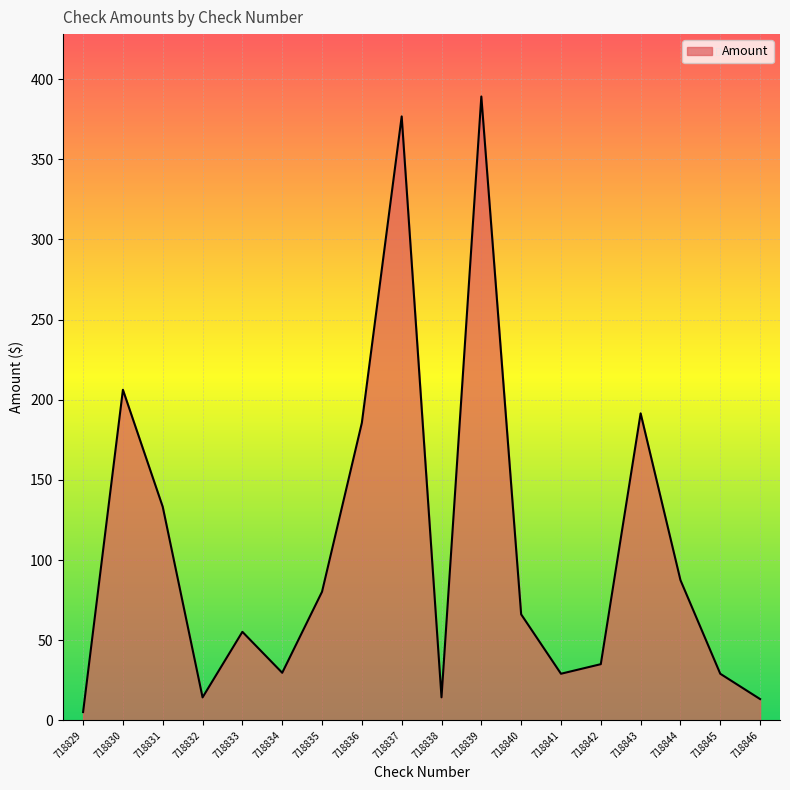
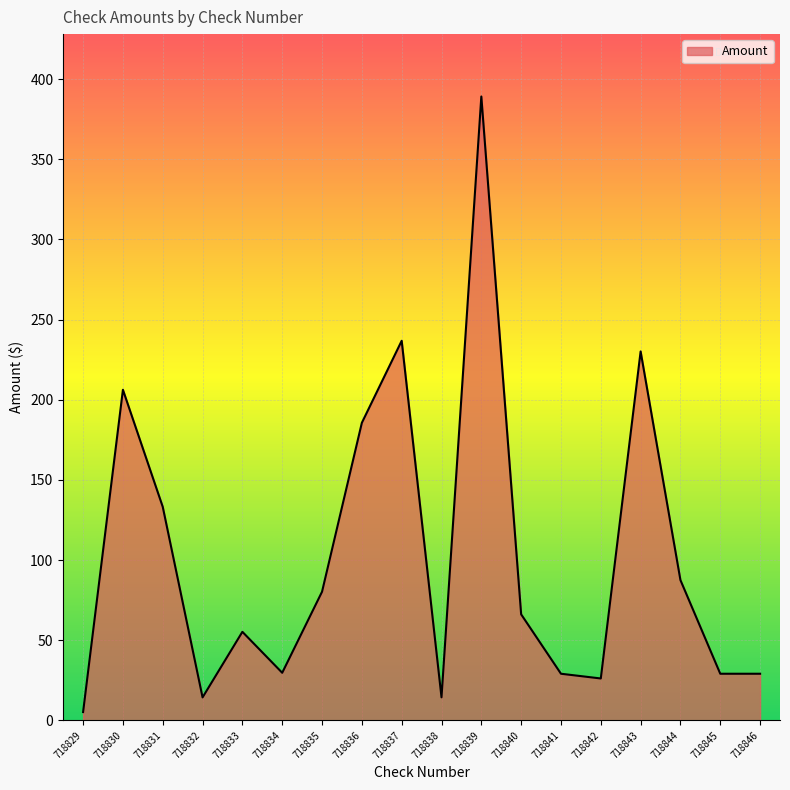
718837: 377 -> 237
718842: 35 -> 26
718843: 192 -> 230
718846: 13 -> 29
